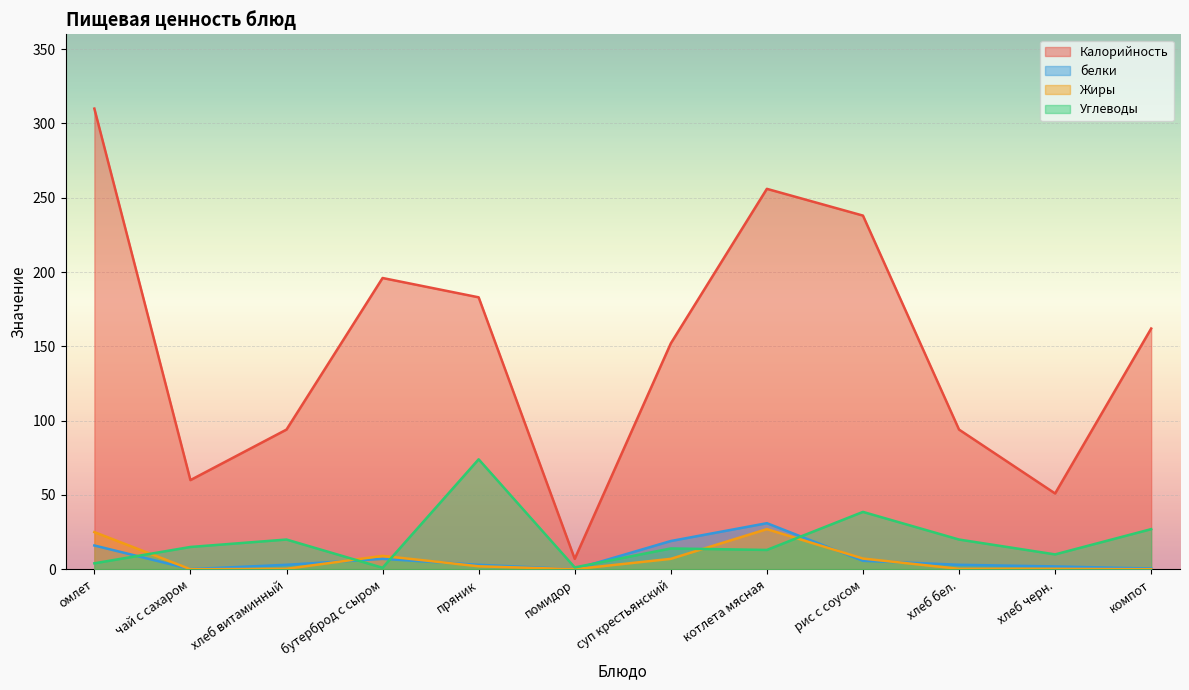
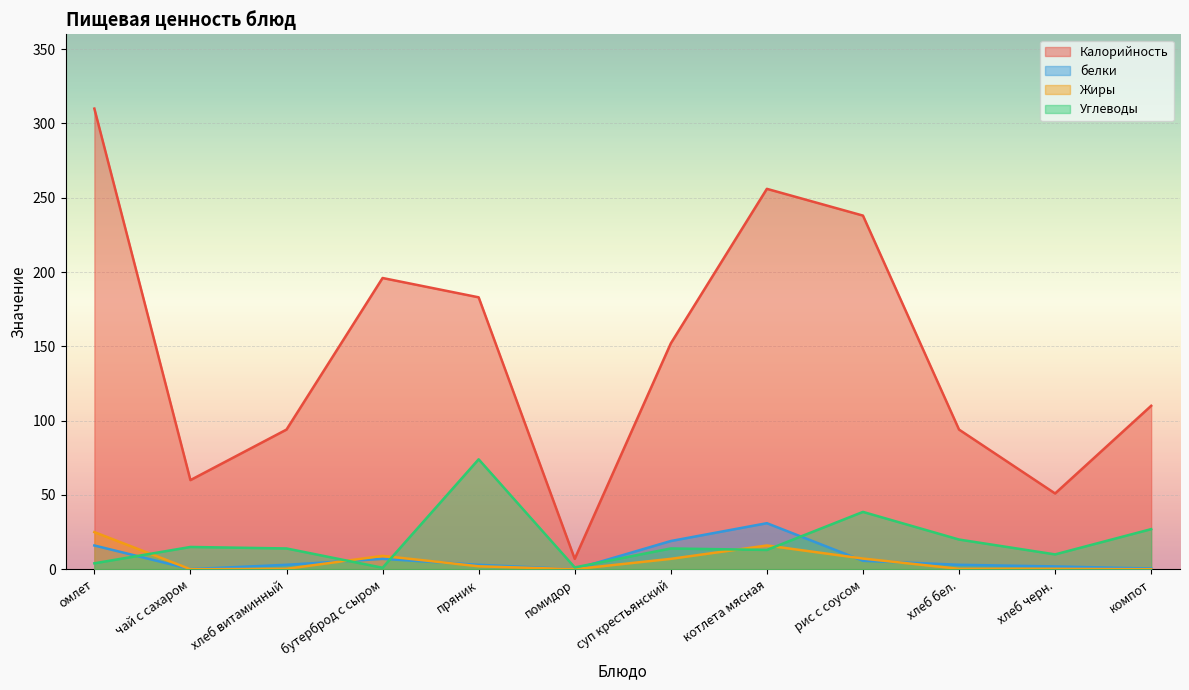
Углеводы, хлеб витаминный: 20 -> 14
Жиры, котлета мясная: 27 -> 16
Калорийность, компот: 162 -> 110
